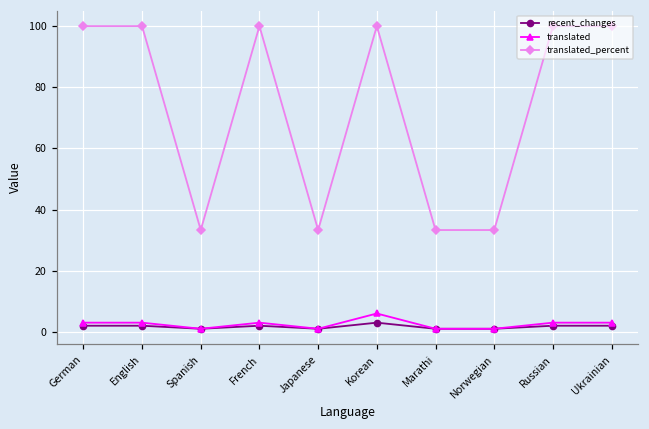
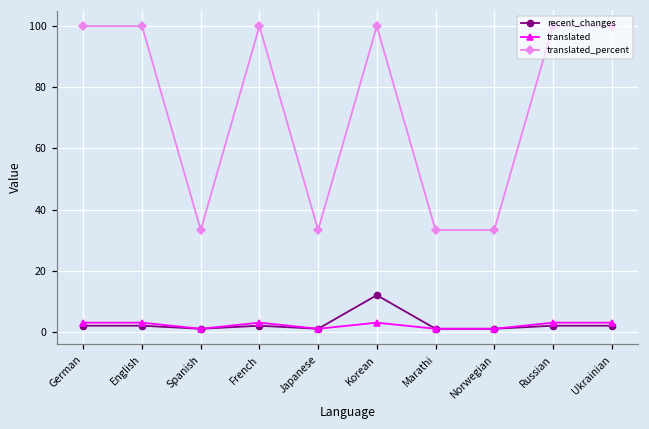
recent_changes, Korean: 3 -> 12
translated, Korean: 6 -> 3
